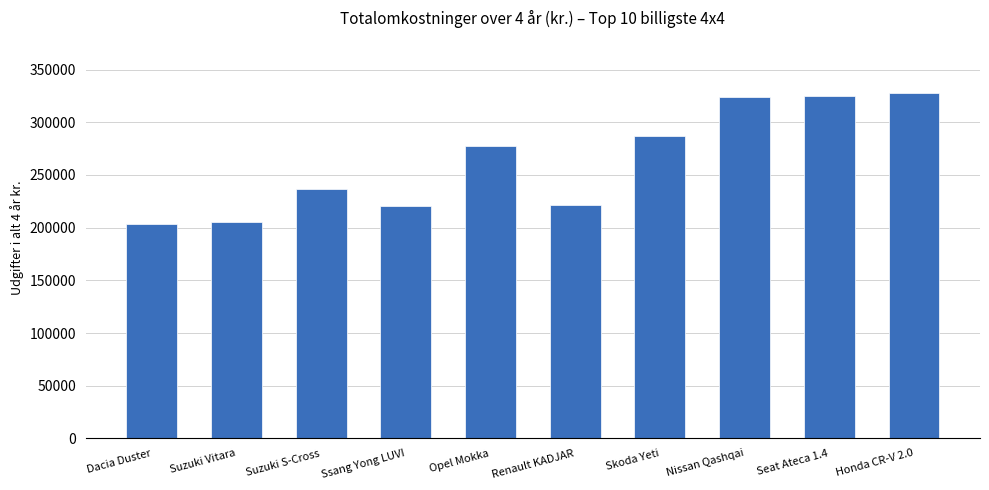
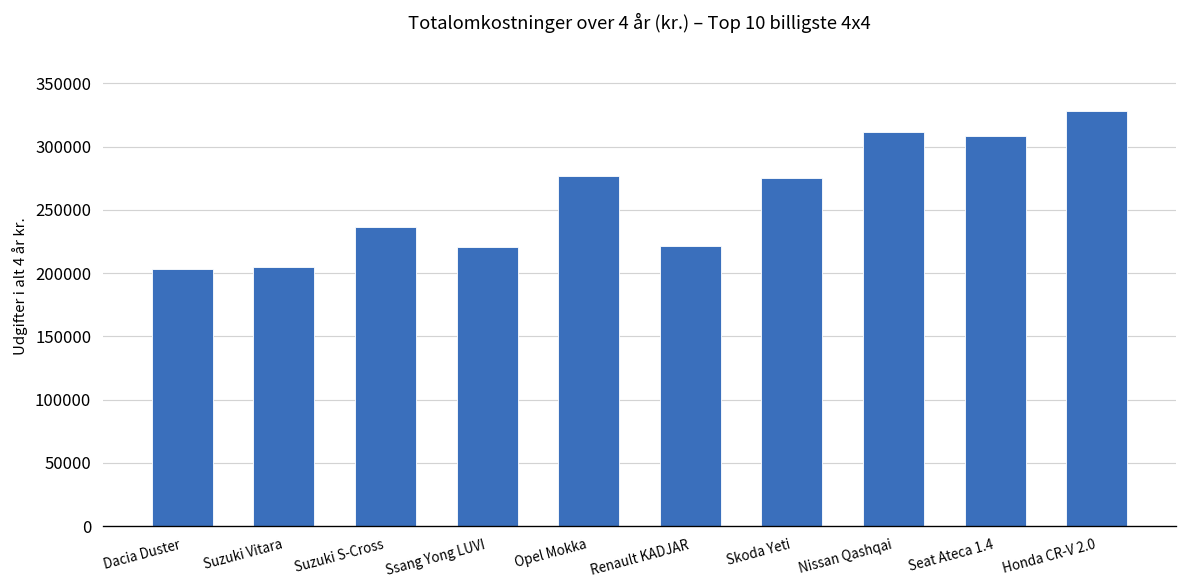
Skoda Yeti: 287000 -> 275000
Nissan Qashqai: 324000 -> 312000
Seat Ateca 1.4: 325000 -> 308000
